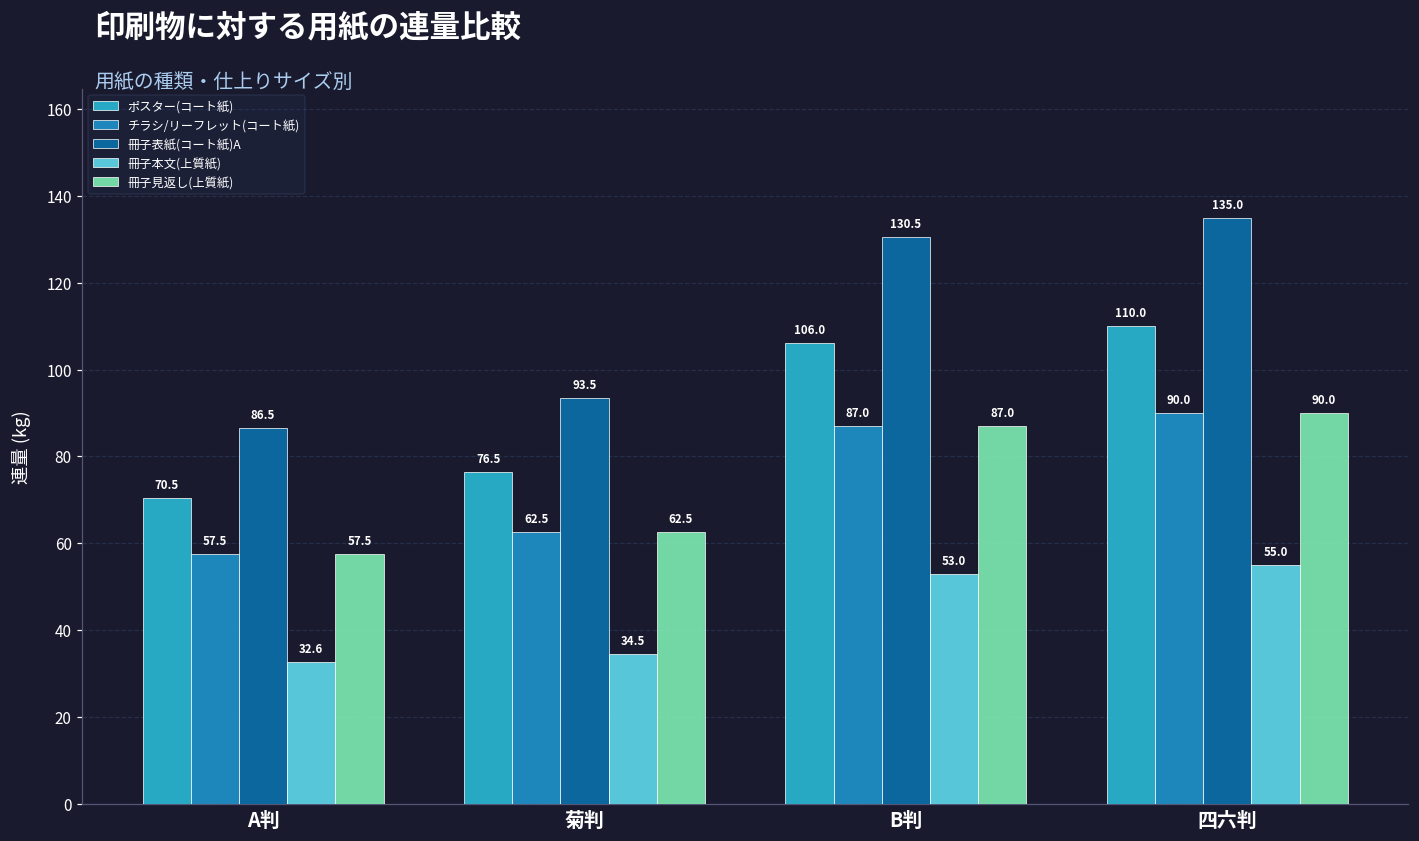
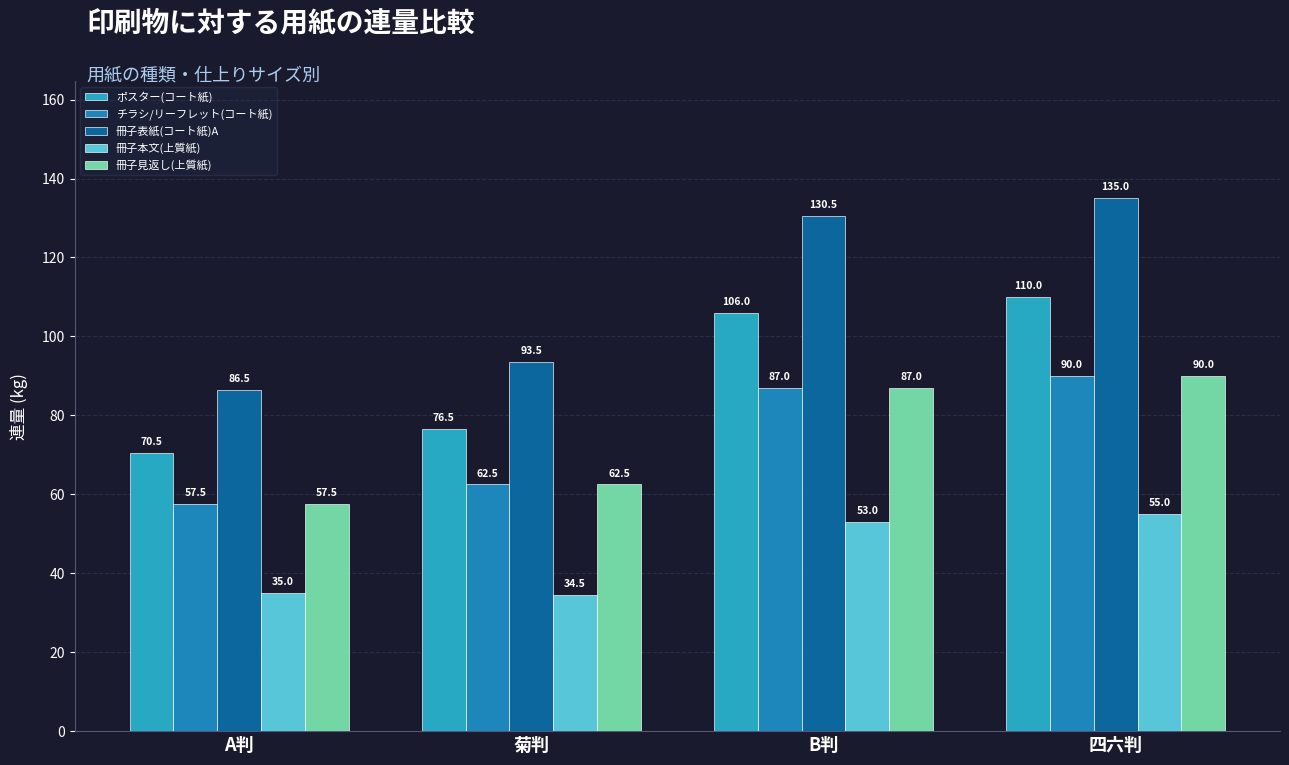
冊子本文(上質紙), A判: 32.6 -> 35.0
